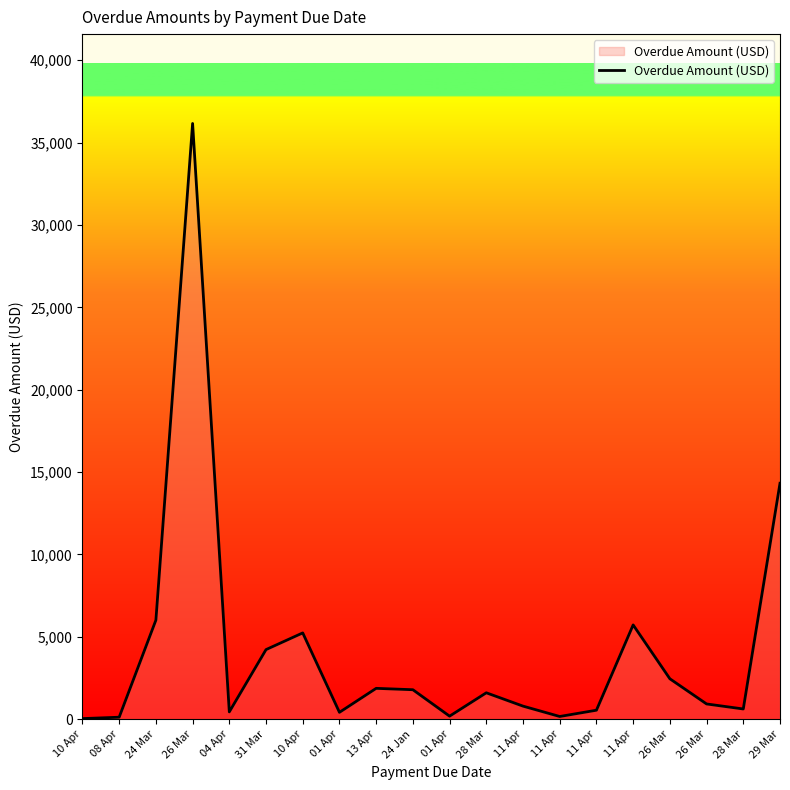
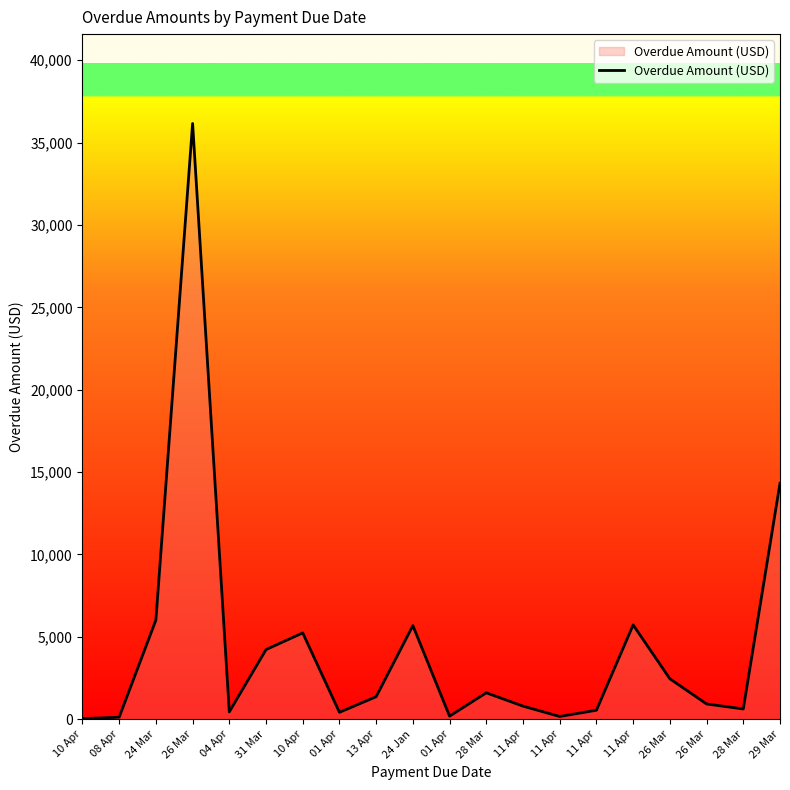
13 Apr: 1,900 -> 1,400
24 Jan: 1,800 -> 5,700
